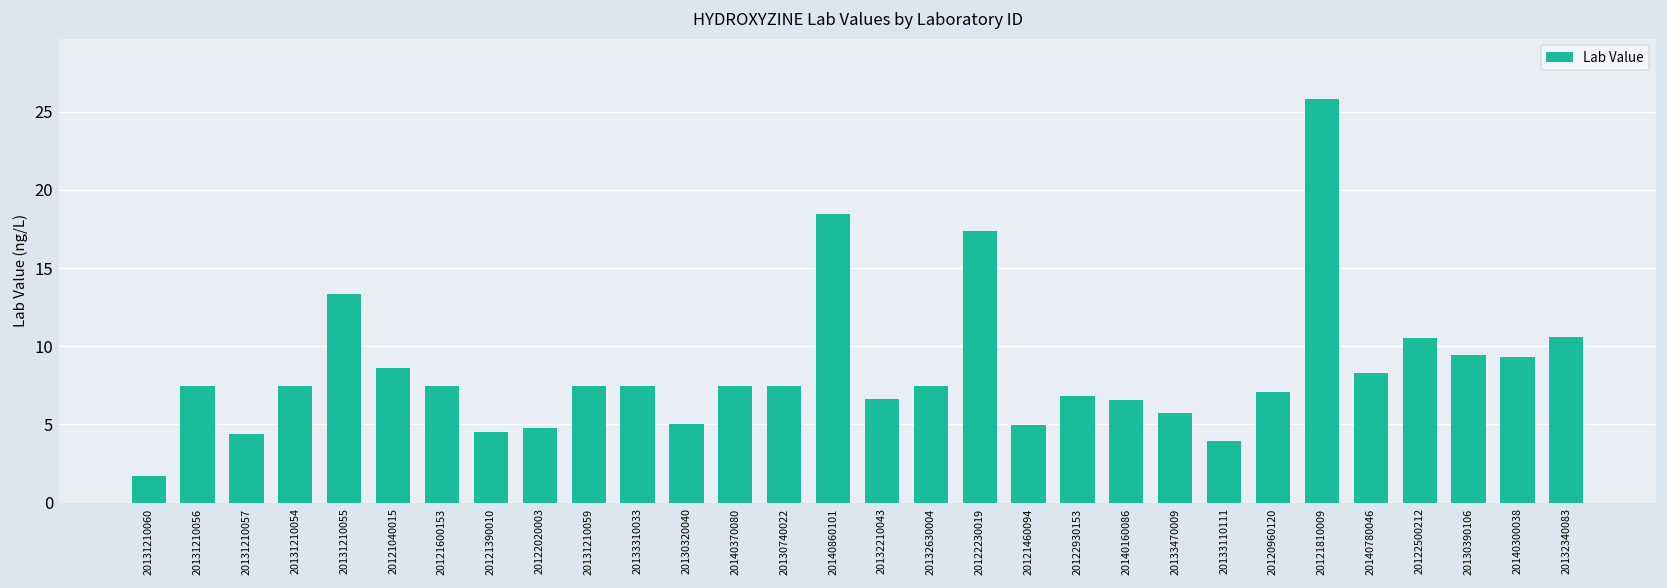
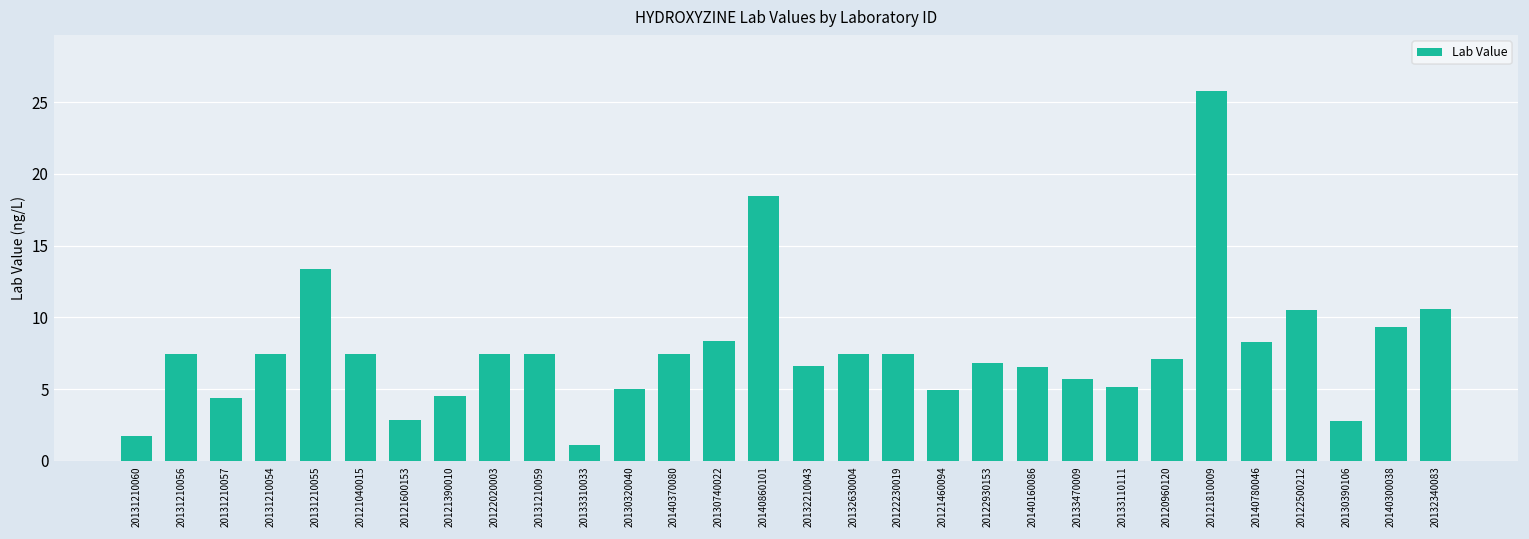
20121040015: 8.6 -> 7.4
20121600153: 7.4 -> 2.8
20122020003: 4.8 -> 7.4
20133310033: 7.4 -> 1.1
20130740022: 7.4 -> 8.4
20122230019: 17.3 -> 7.4
20133110111: 4.0 -> 5.1
20130390106: 9.5 -> 2.8
